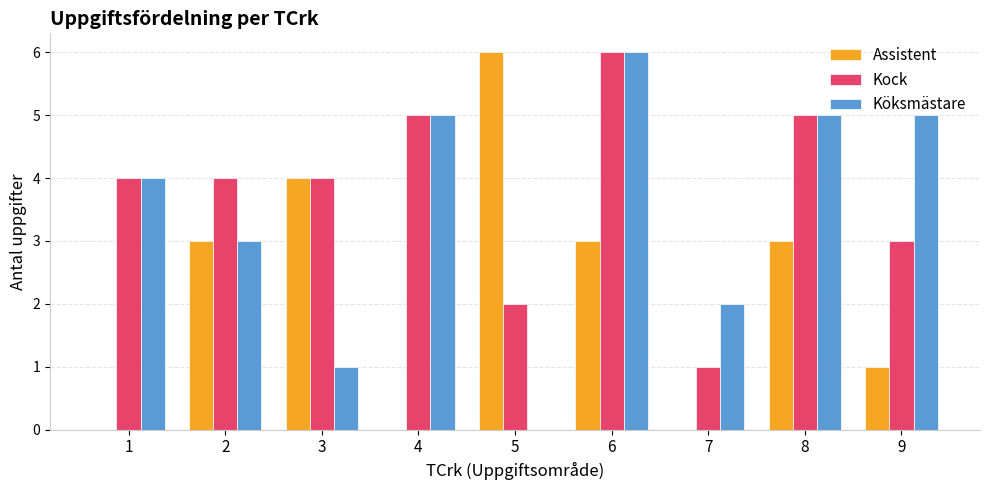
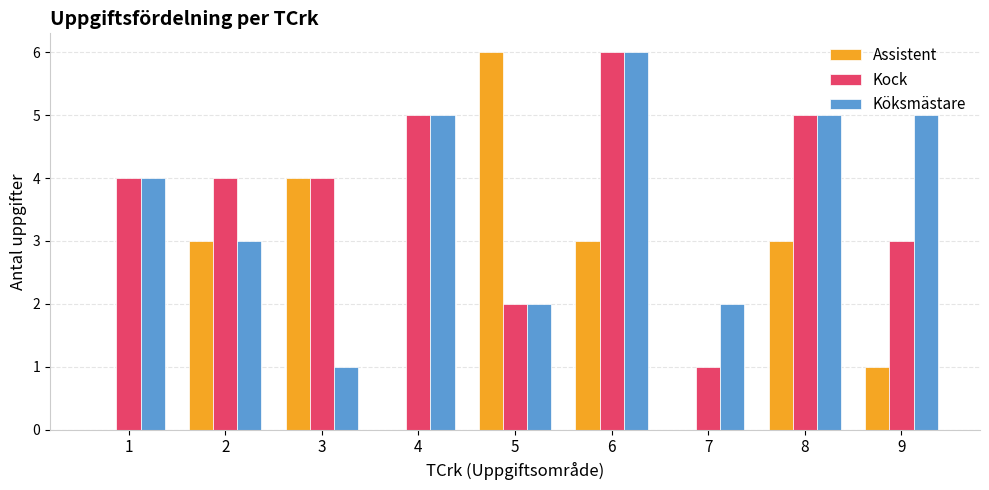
Köksmästare, 5: 0 -> 2
